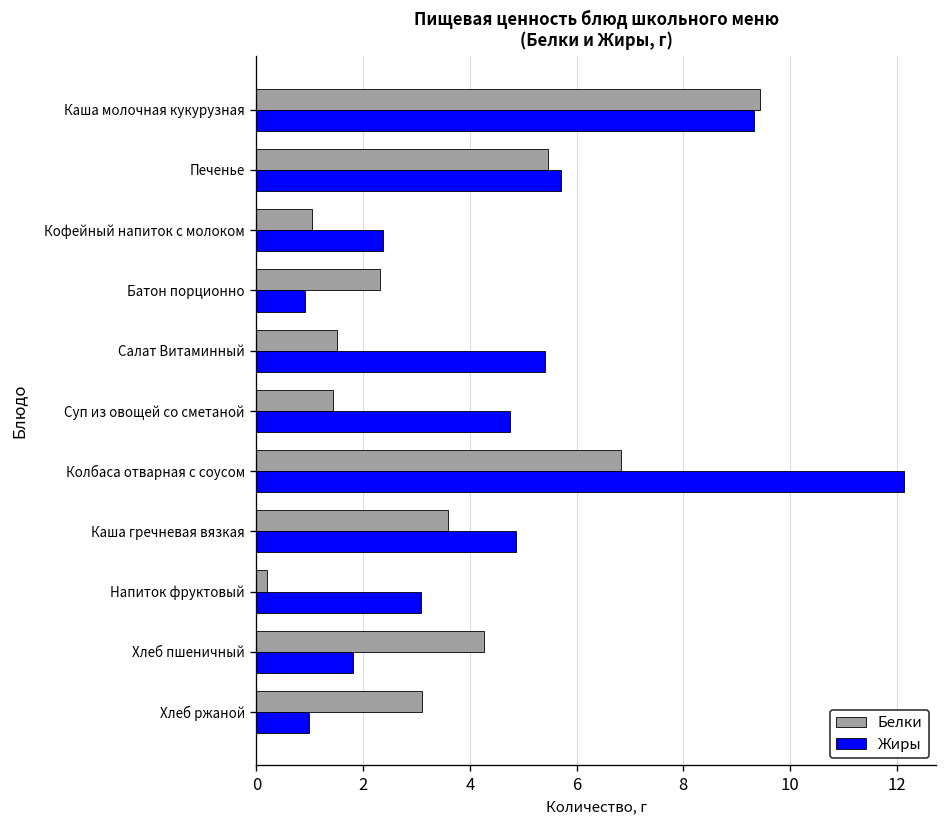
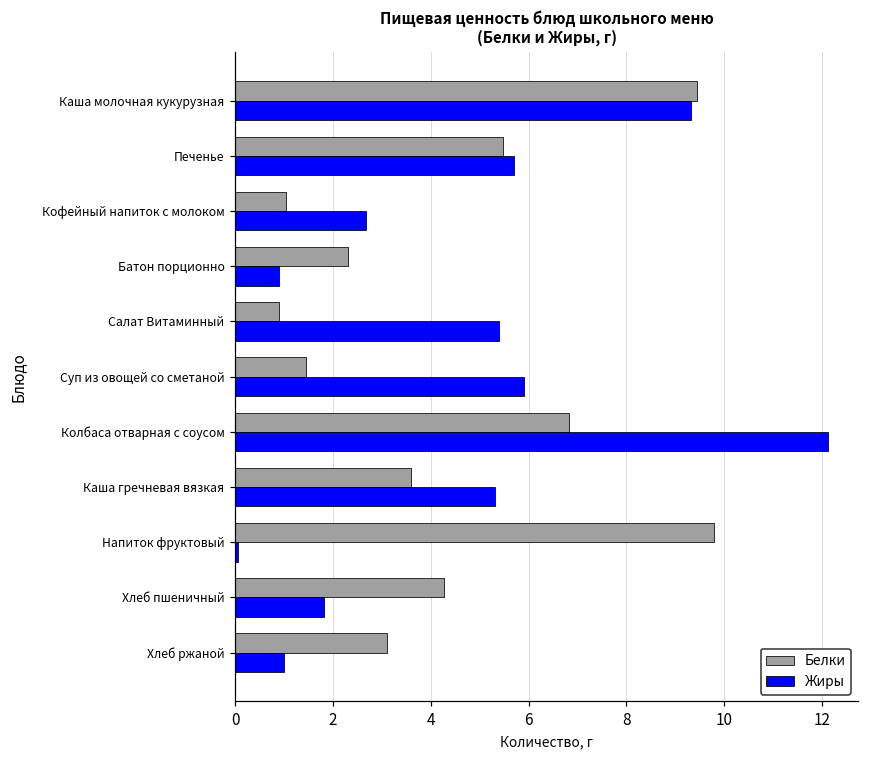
Жиры, Кофейный напиток с молоком: 2.4 -> 2.7
Белки, Салат Витаминный: 1.5 -> 0.9
Жиры, Суп из овощей со сметаной: 4.8 -> 5.9
Жиры, Каша гречневая вязкая: 4.9 -> 5.3
Белки, Напиток фруктовый: 0.2 -> 9.8
Жиры, Напиток фруктовый: 3.1 -> 0.1
